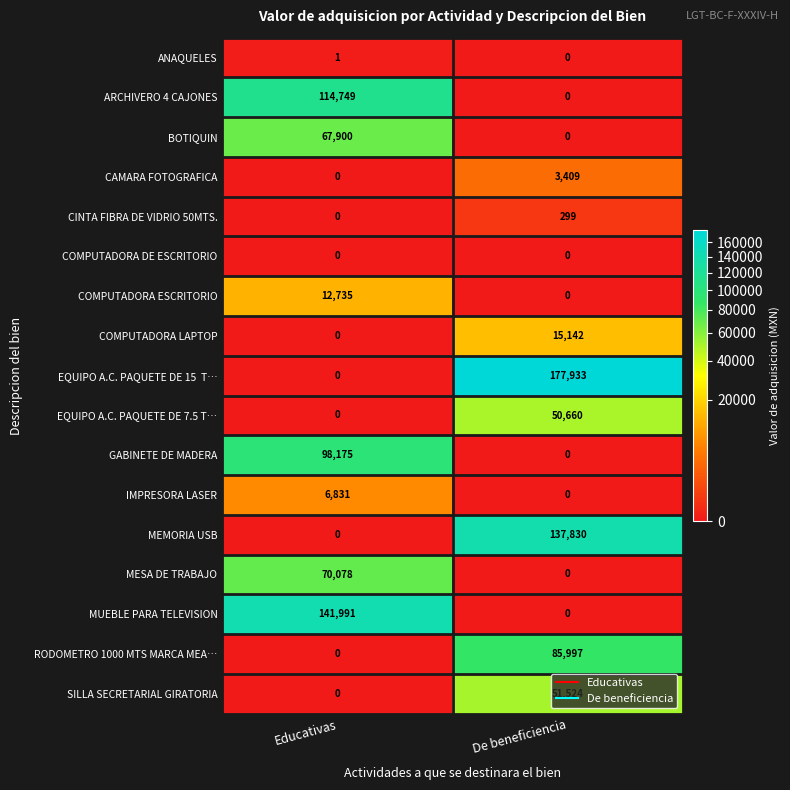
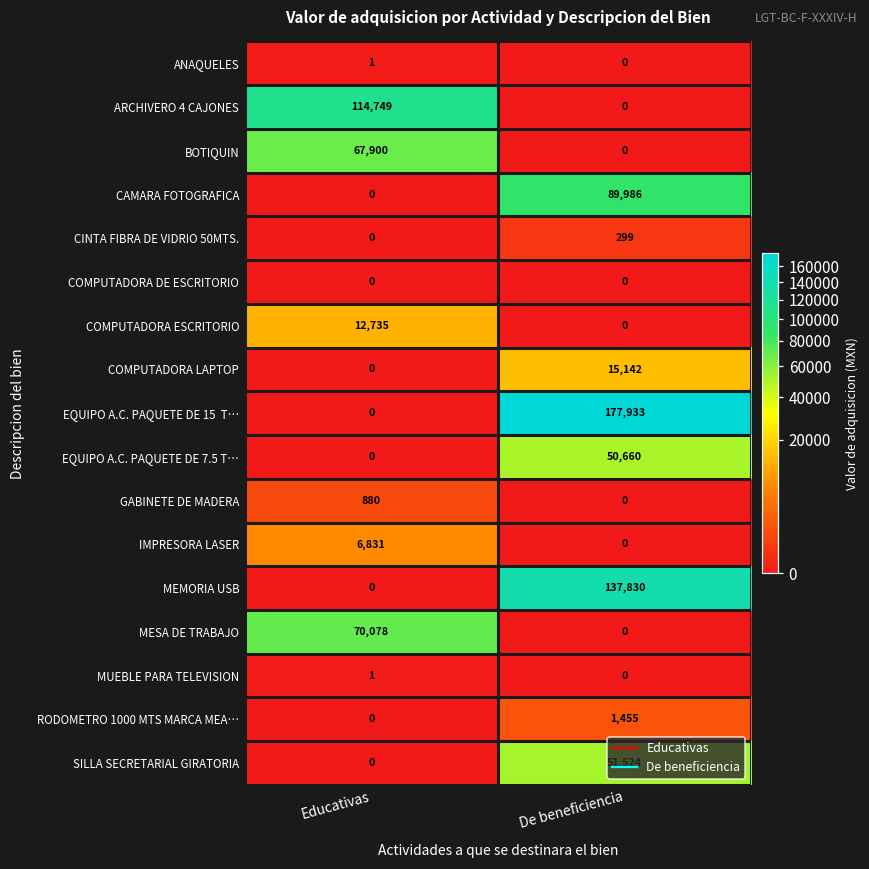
CAMARA FOTOGRAFICA, De beneficiencia: 3,409 -> 89,986
GABINETE DE MADERA, Educativas: 98,175 -> 880
MUEBLE PARA TELEVISION, Educativas: 141,991 -> 1
RODOMETRO 1000 MTS MARCA MEA…, De beneficiencia: 85,997 -> 1,455
